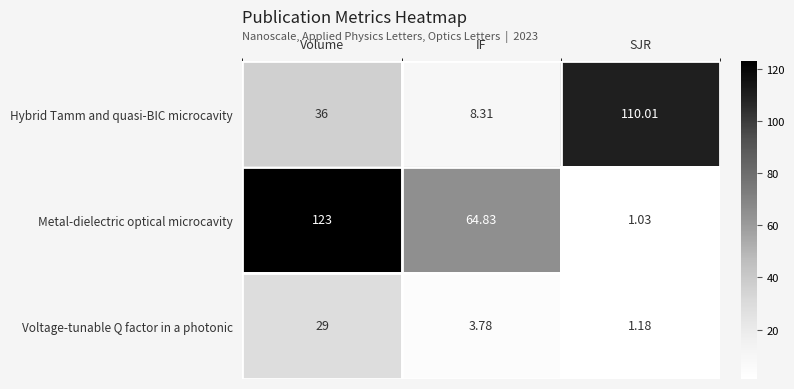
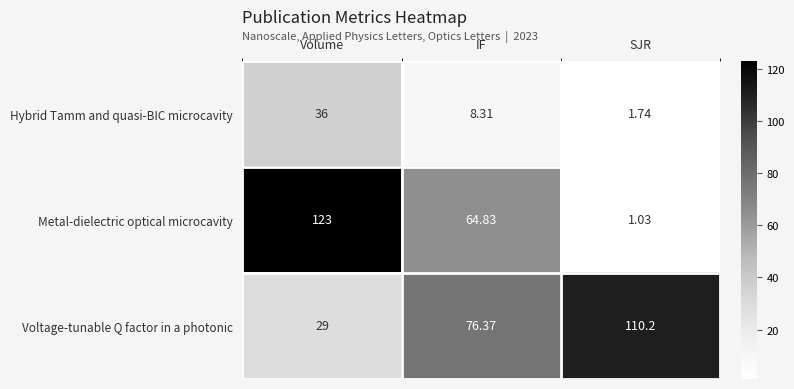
Hybrid Tamm and quasi-BIC microcavity, SJR: 110.01 -> 1.74
Voltage-tunable Q factor in a photonic, IF: 3.78 -> 76.37
Voltage-tunable Q factor in a photonic, SJR: 1.18 -> 110.2
